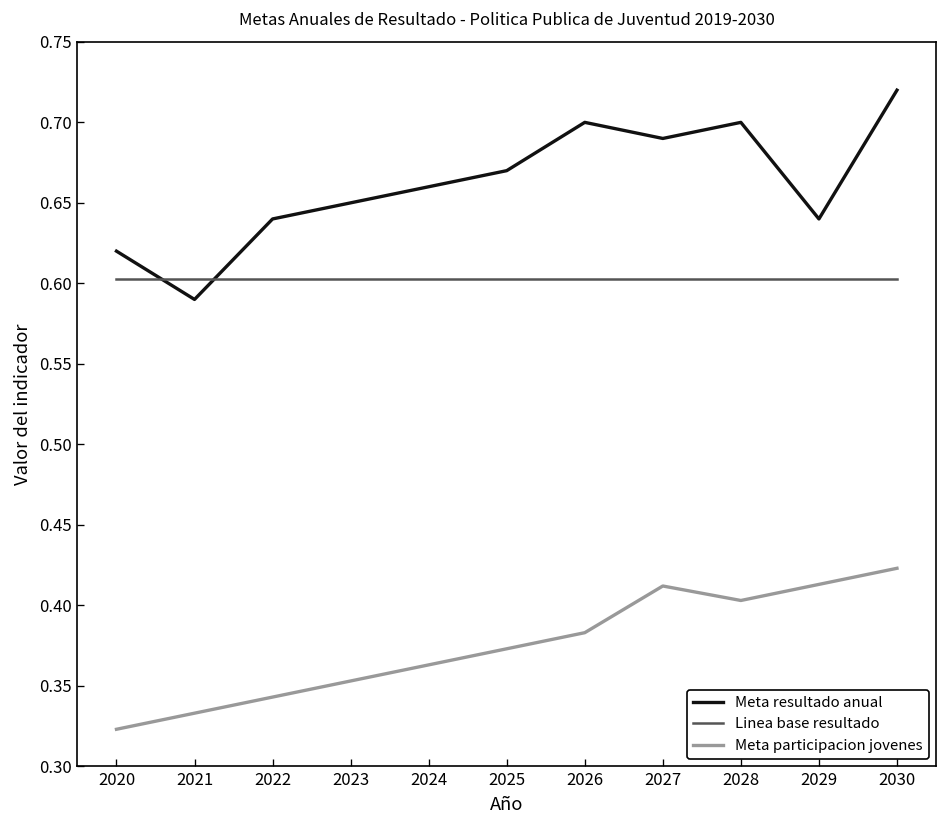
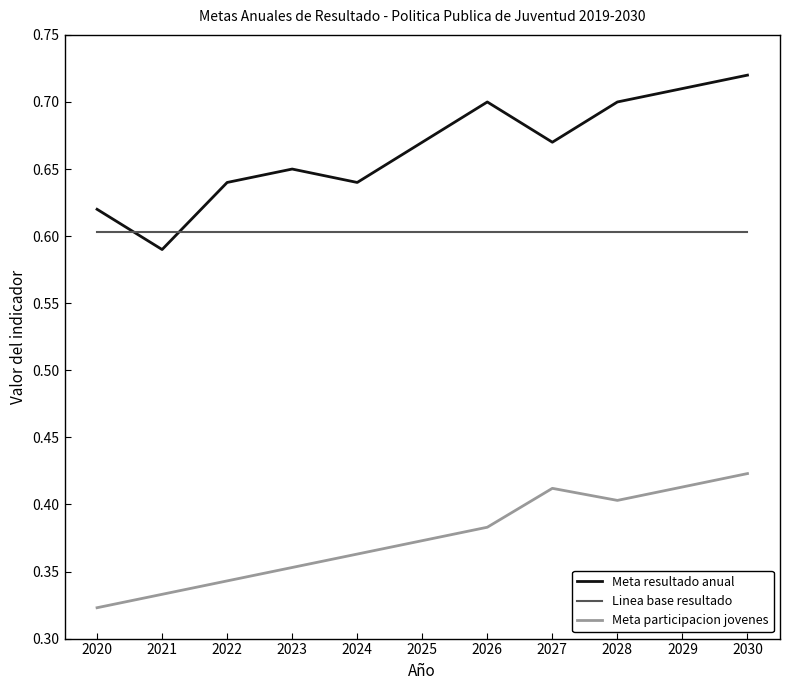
Meta resultado anual, 2024: 0.66 -> 0.64
Meta resultado anual, 2027: 0.69 -> 0.67
Meta resultado anual, 2029: 0.64 -> 0.71
